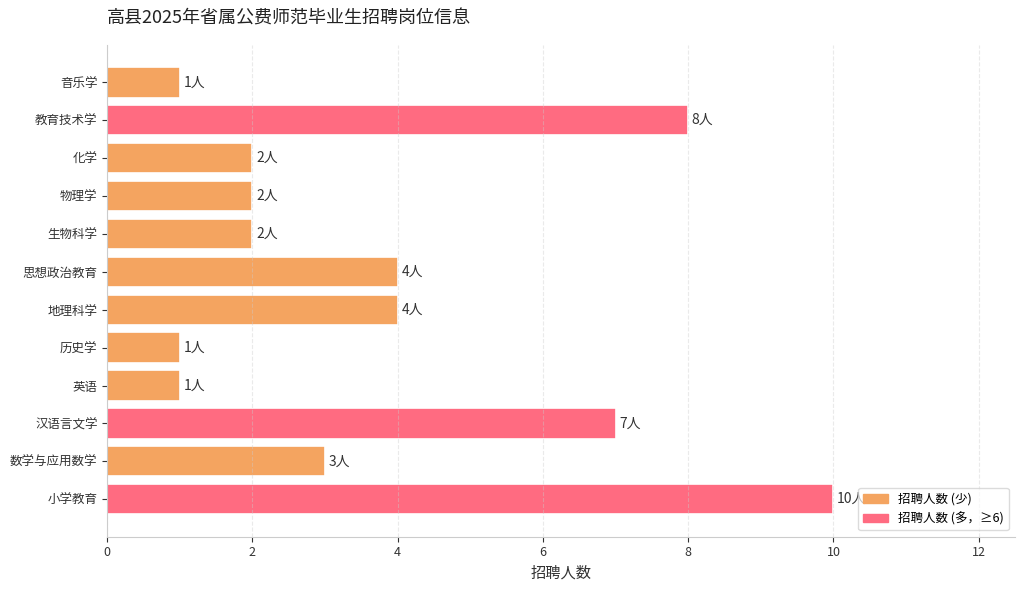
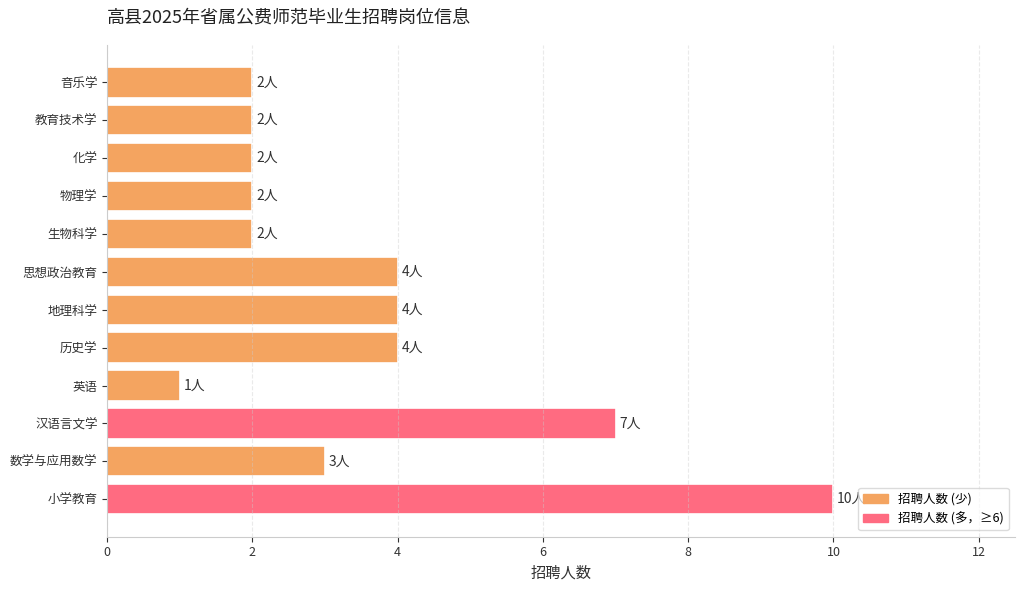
音乐学: 1人 -> 2人
教育技术学: 8人 -> 2人
历史学: 1人 -> 4人
